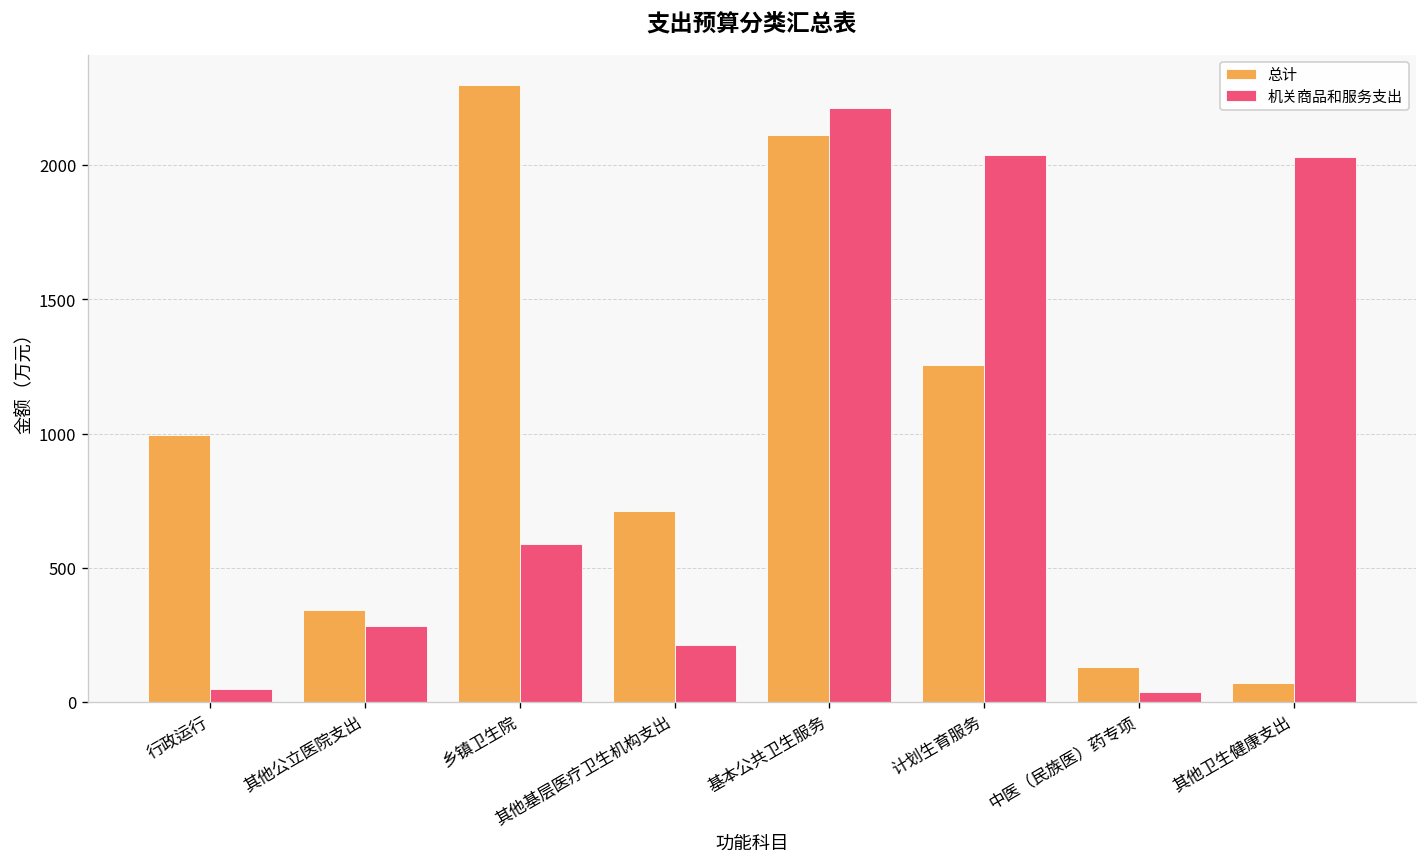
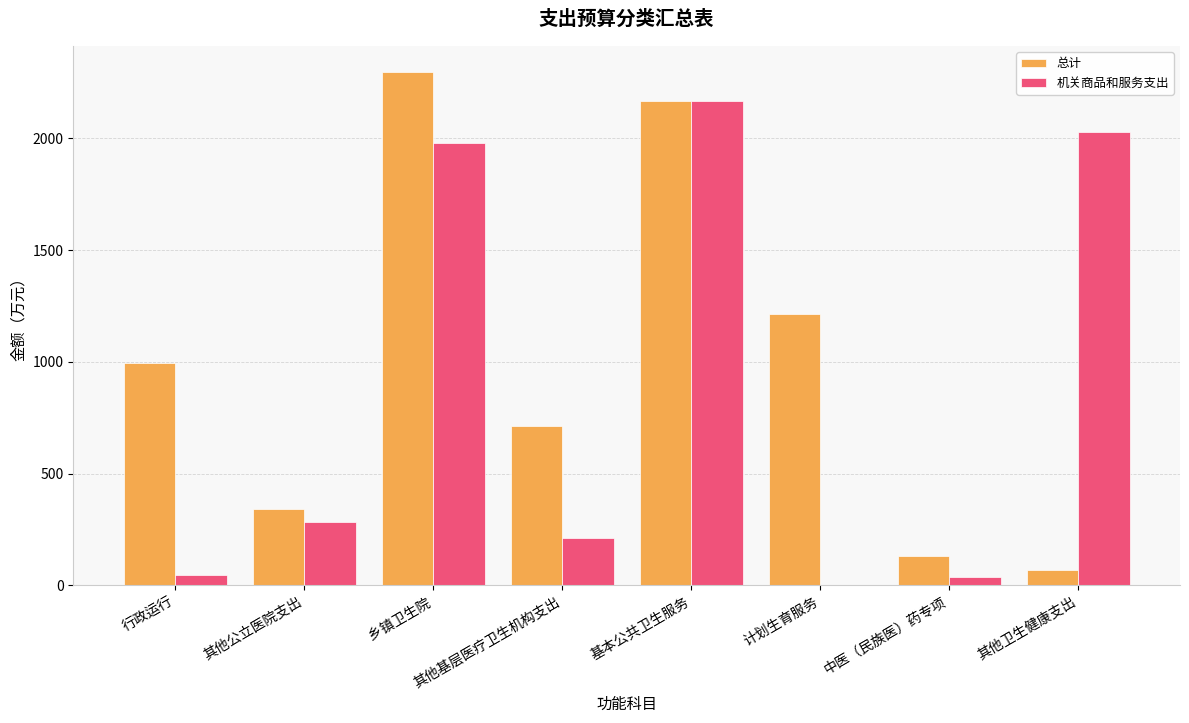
机关商品和服务支出, 乡镇卫生院: 590 -> 1980
总计, 基本公共卫生服务: 2110 -> 2160
机关商品和服务支出, 基本公共卫生服务: 2210 -> 2160
总计, 计划生育服务: 1260 -> 1210
机关商品和服务支出, 计划生育服务: 2040 -> 0
